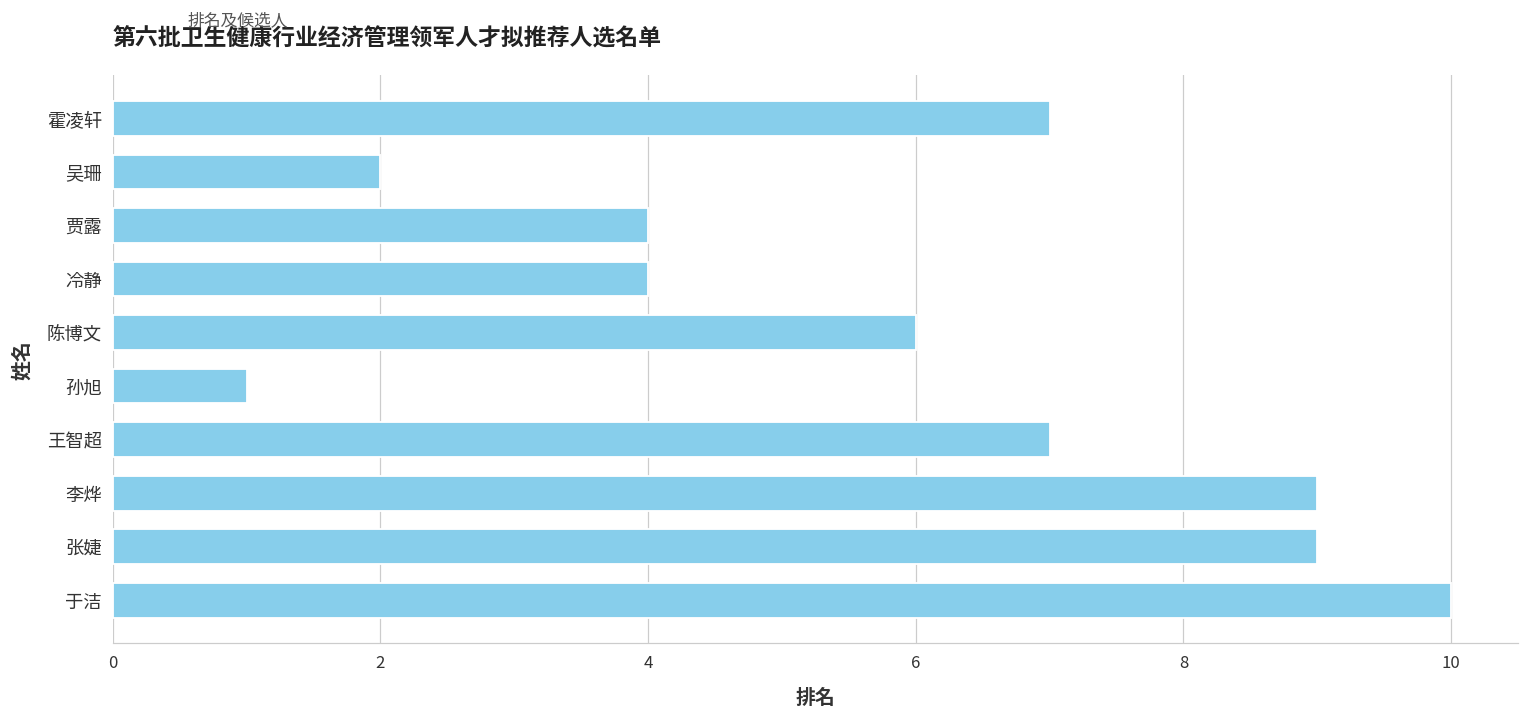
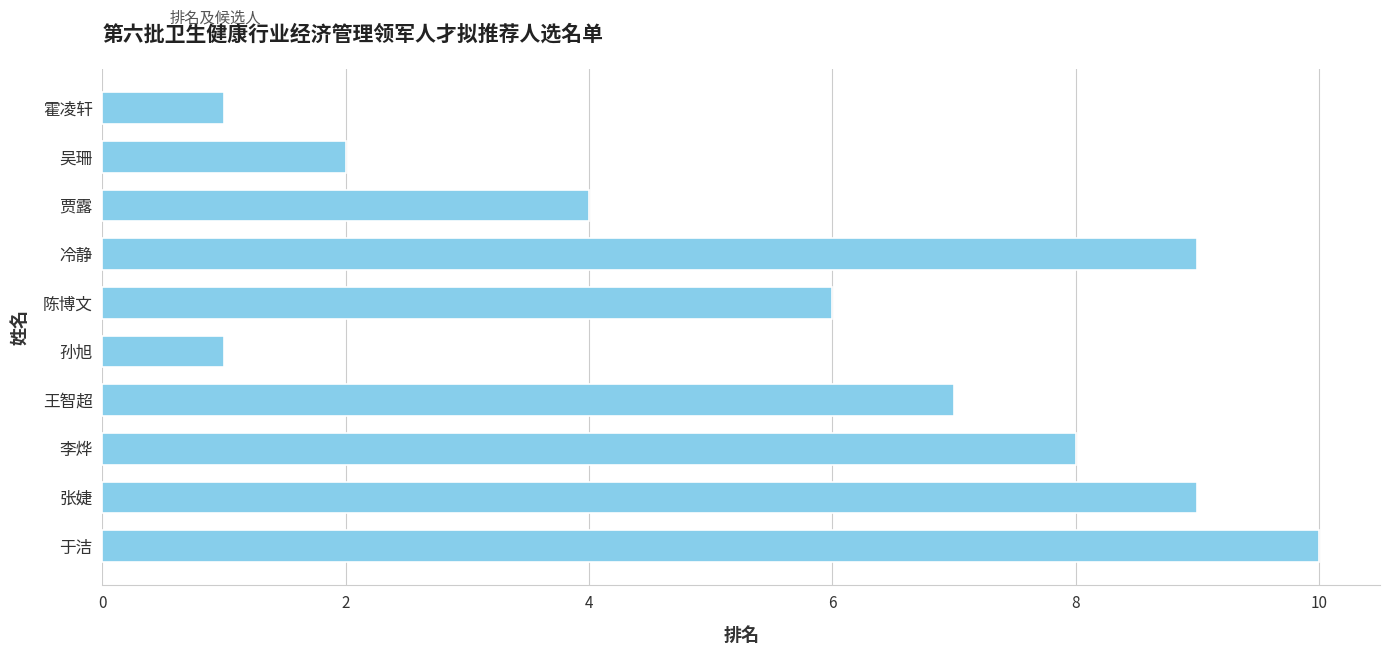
霍凌轩: 7 -> 1
冷静: 4 -> 9
李烨: 9 -> 8
